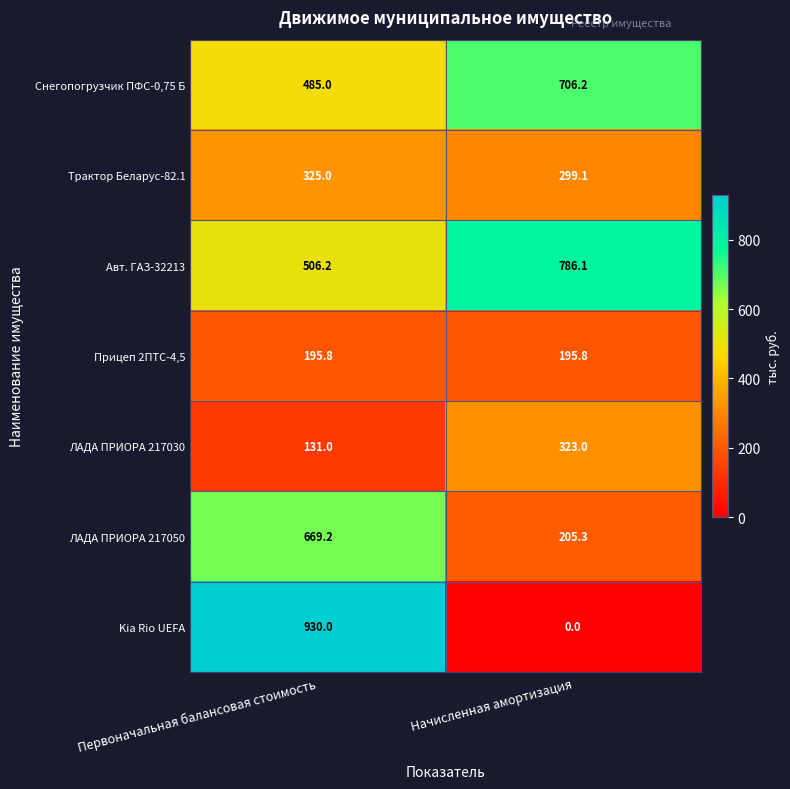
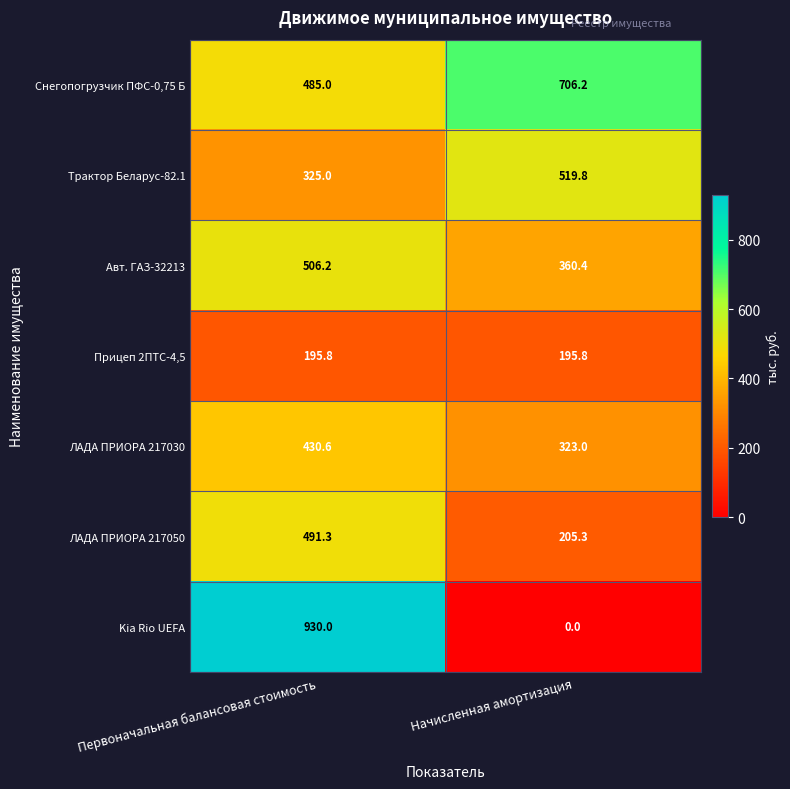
Трактор Беларус-82.1, Начисленная амортизация: 299.1 -> 519.8
Авт. ГАЗ-32213, Начисленная амортизация: 786.1 -> 360.4
ЛАДА ПРИОРА 217030, Первоначальная балансовая стоимость: 131.0 -> 430.6
ЛАДА ПРИОРА 217050, Первоначальная балансовая стоимость: 669.2 -> 491.3
